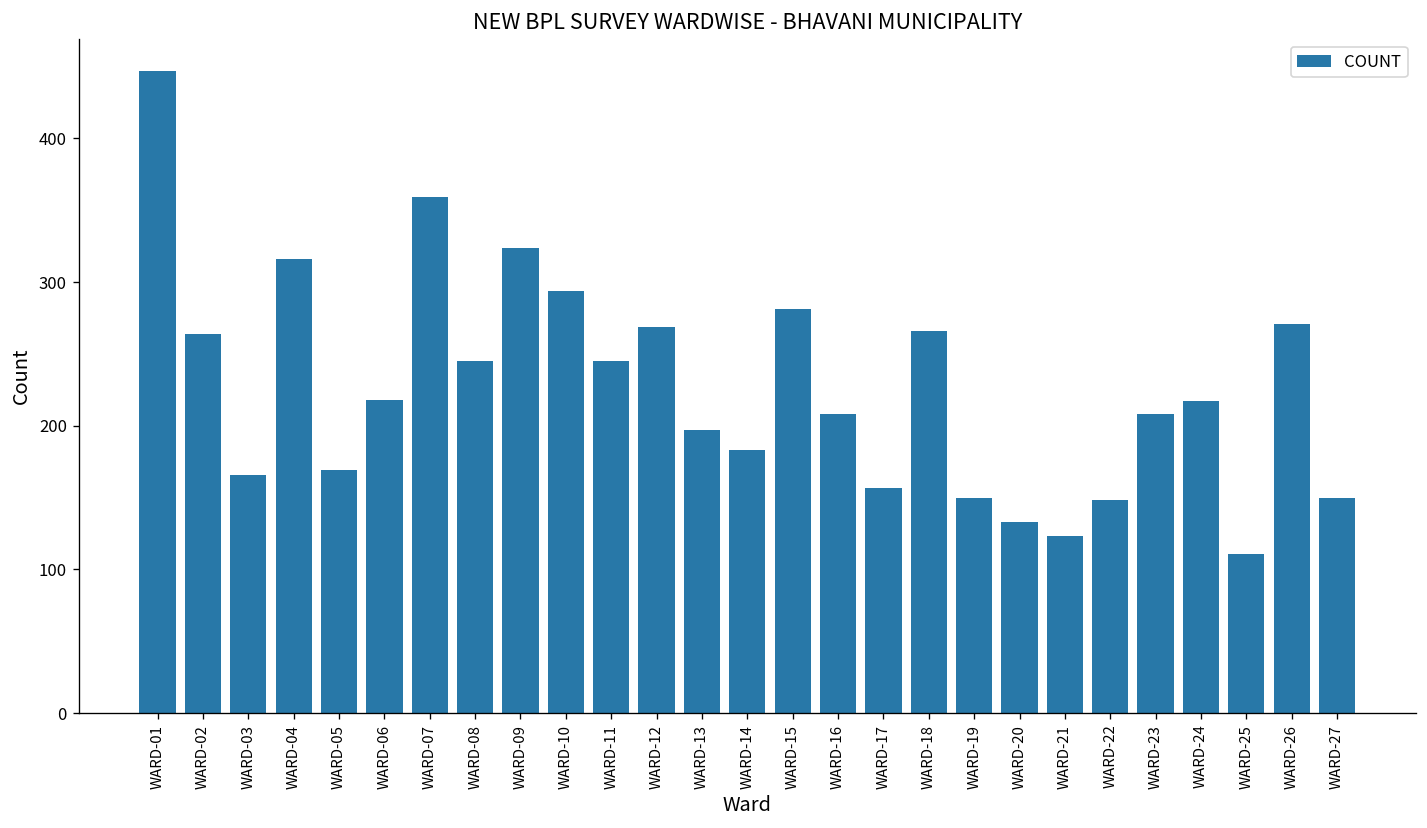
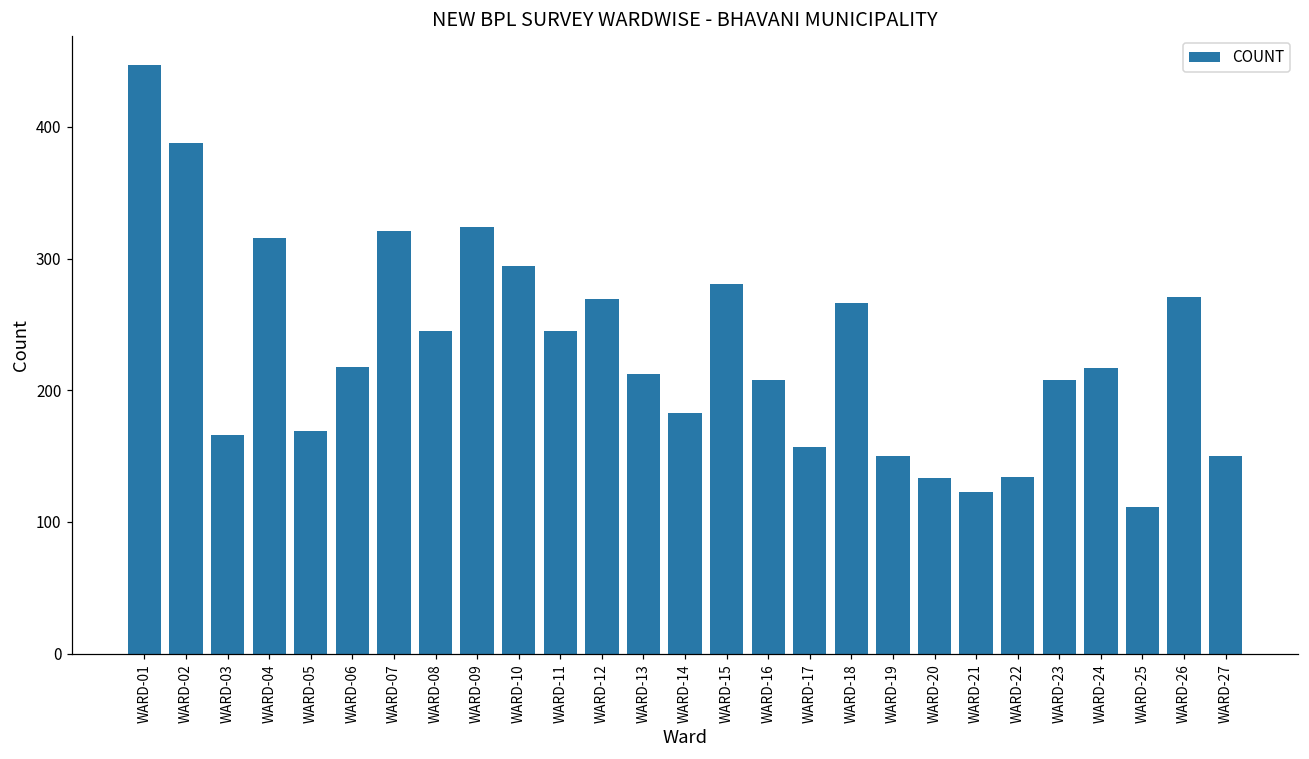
WARD-02: 264 -> 388
WARD-07: 359 -> 321
WARD-13: 197 -> 212
WARD-22: 148 -> 134
